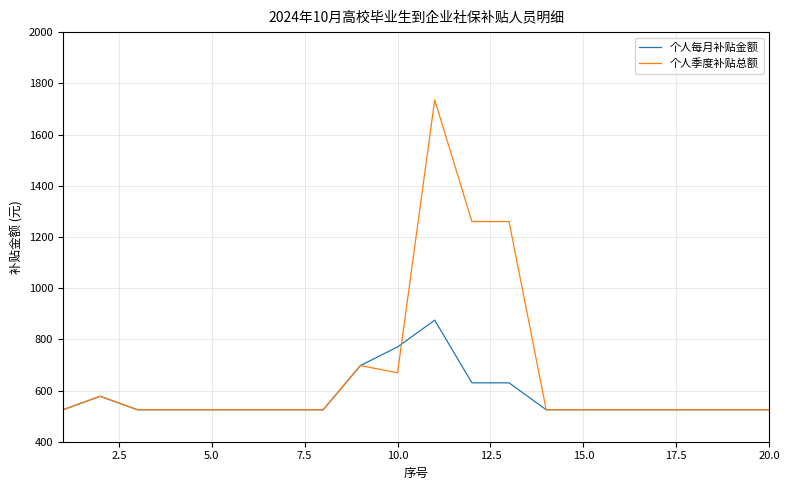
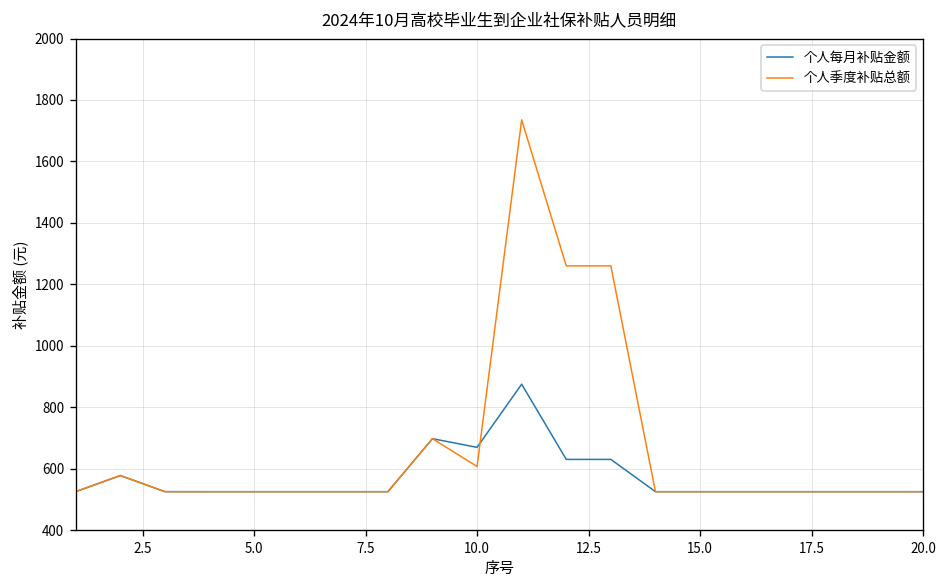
个人每月补贴金额, 10.0: 770 -> 670
个人季度补贴总额, 10.0: 670 -> 610
